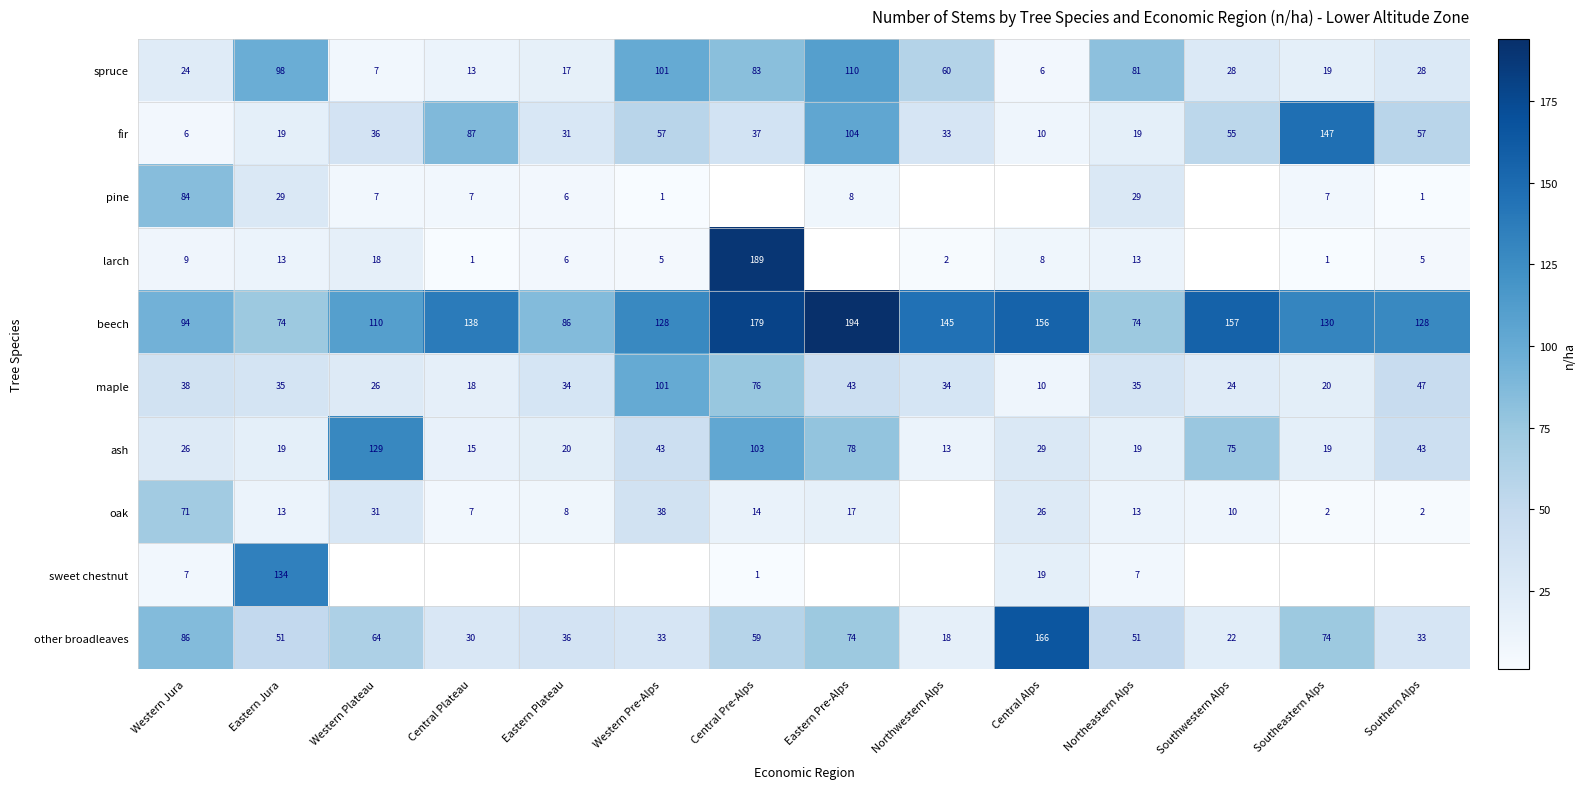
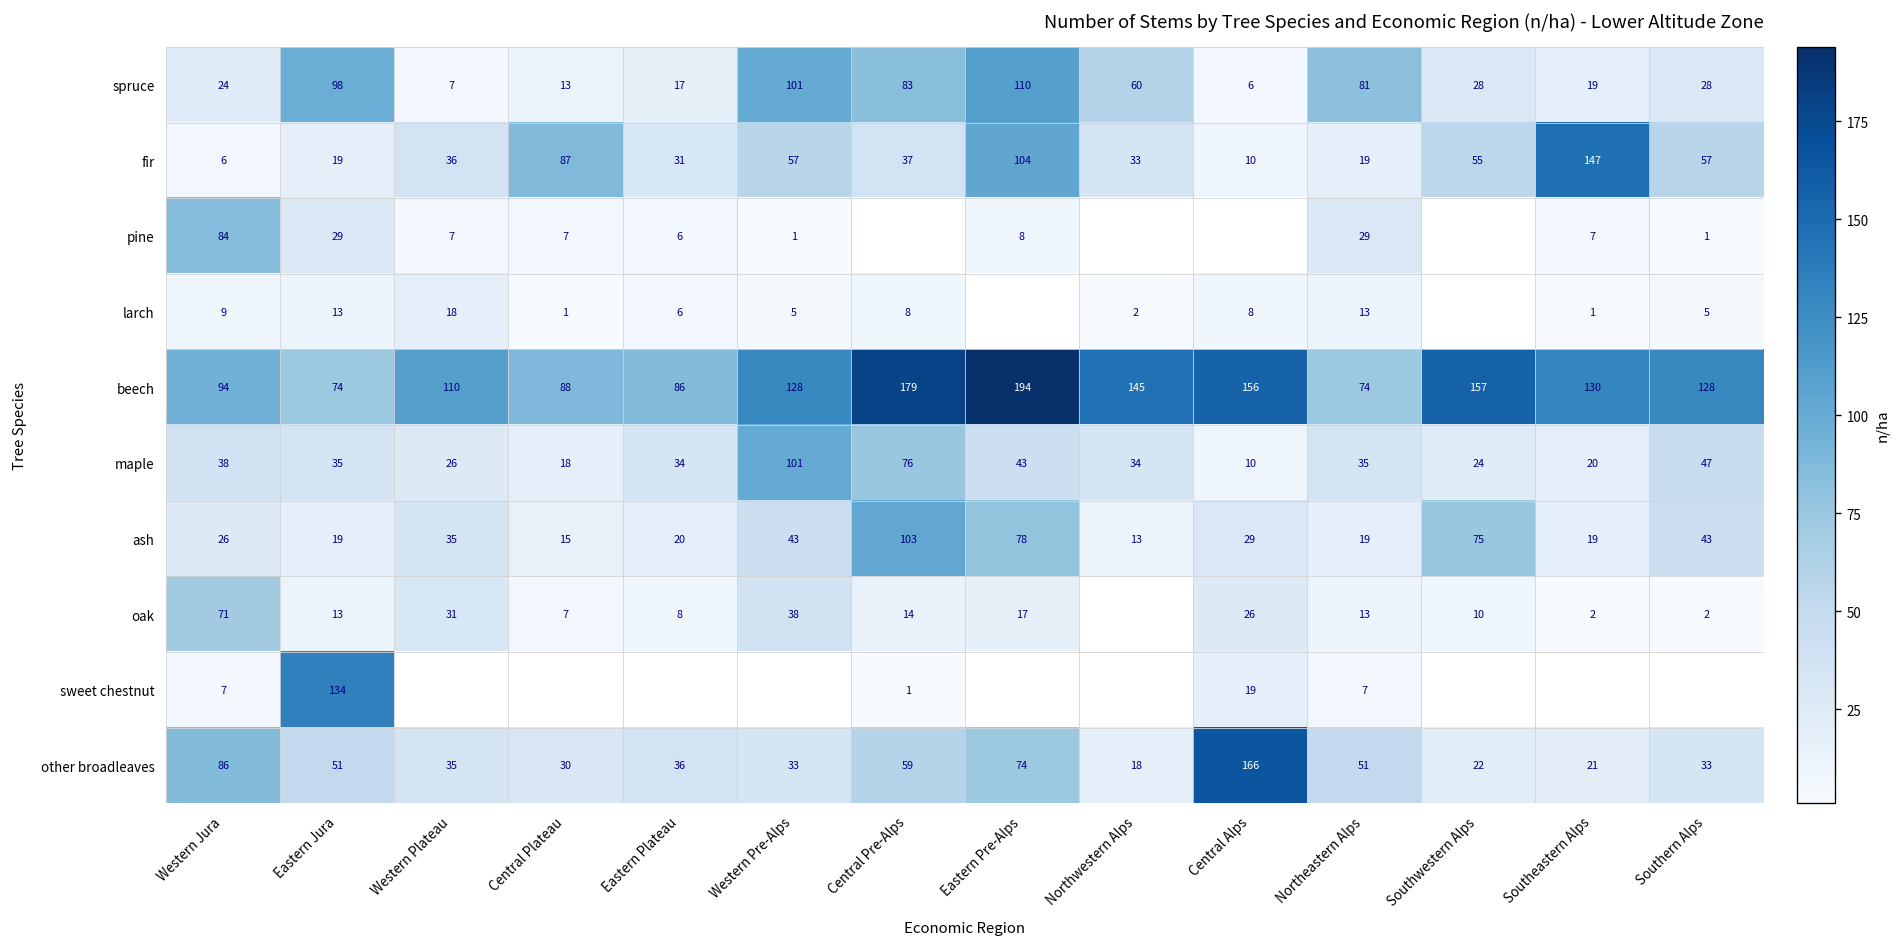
larch, Central Pre-Alps: 189 -> 8
beech, Central Plateau: 138 -> 88
ash, Western Plateau: 129 -> 35
other broadleaves, Western Plateau: 64 -> 35
other broadleaves, Southeastern Alps: 74 -> 21
